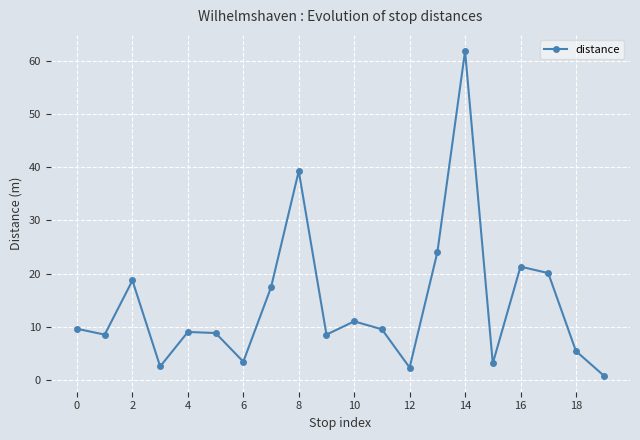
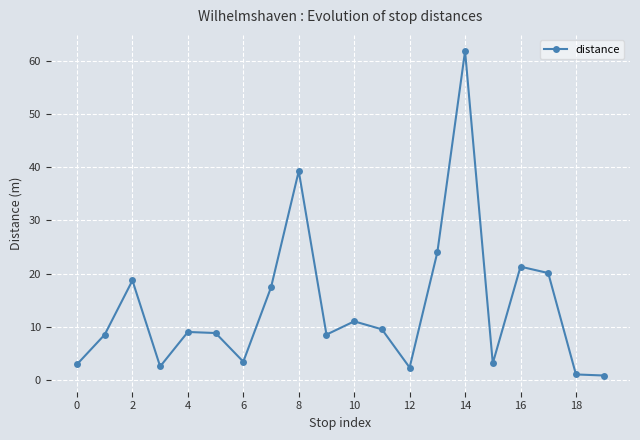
0: 10 -> 3
18: 5 -> 1
